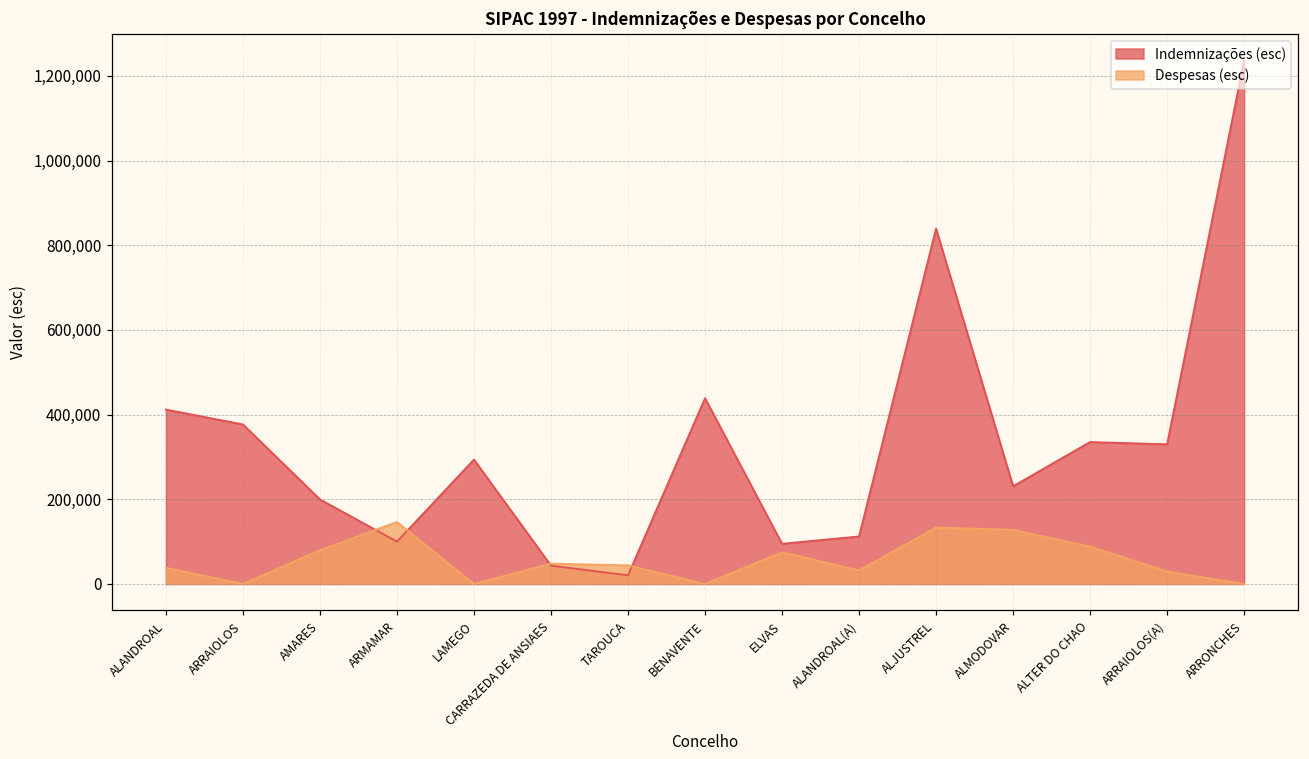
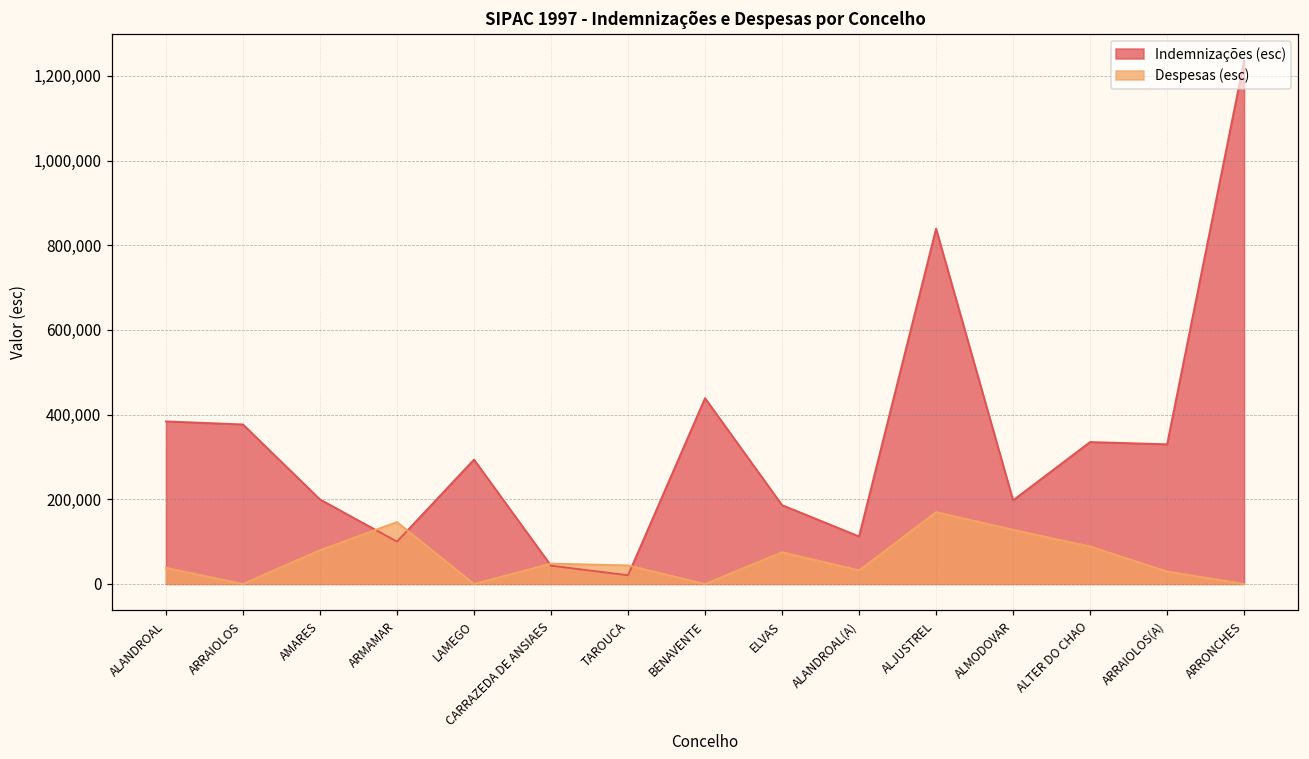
Indemnizações (esc), ALANDROAL: 410,000 -> 380,000
Indemnizações (esc), ELVAS: 90,000 -> 190,000
Despesas (esc), ALJUSTREL: 130,000 -> 170,000
Indemnizações (esc), ALMODOVAR: 230,000 -> 200,000
